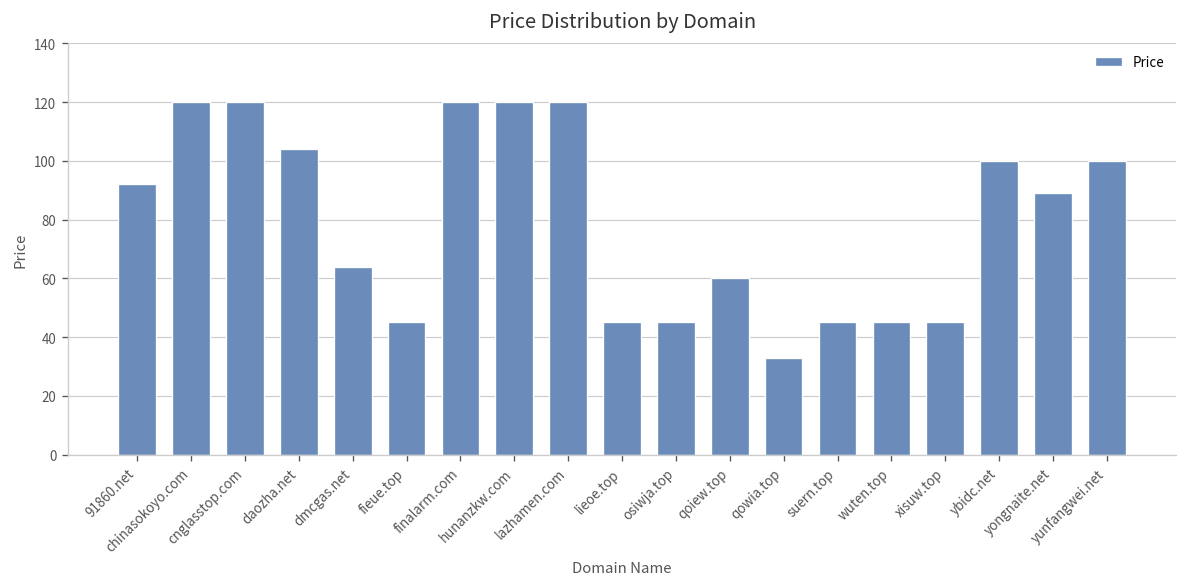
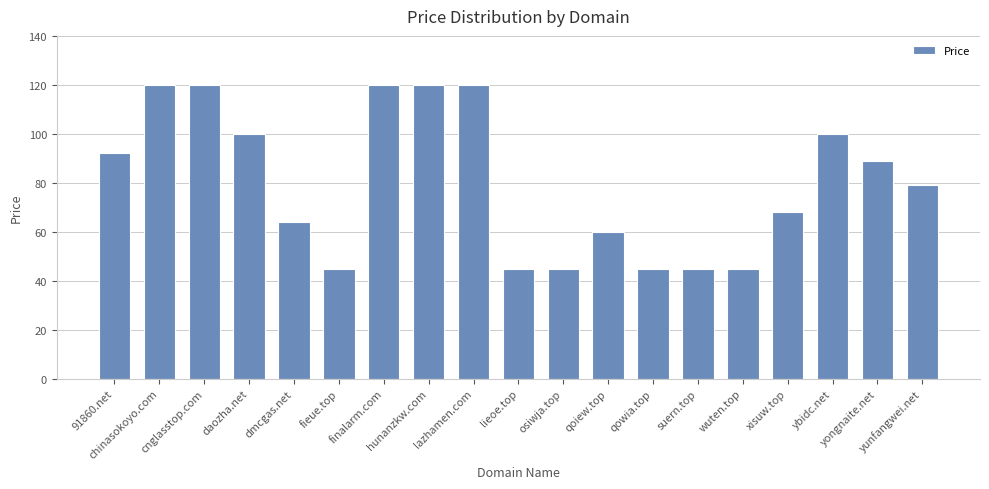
daozha.net: 104 -> 100
qowia.top: 33 -> 45
xisuw.top: 45 -> 68
yunfangwei.net: 100 -> 79
